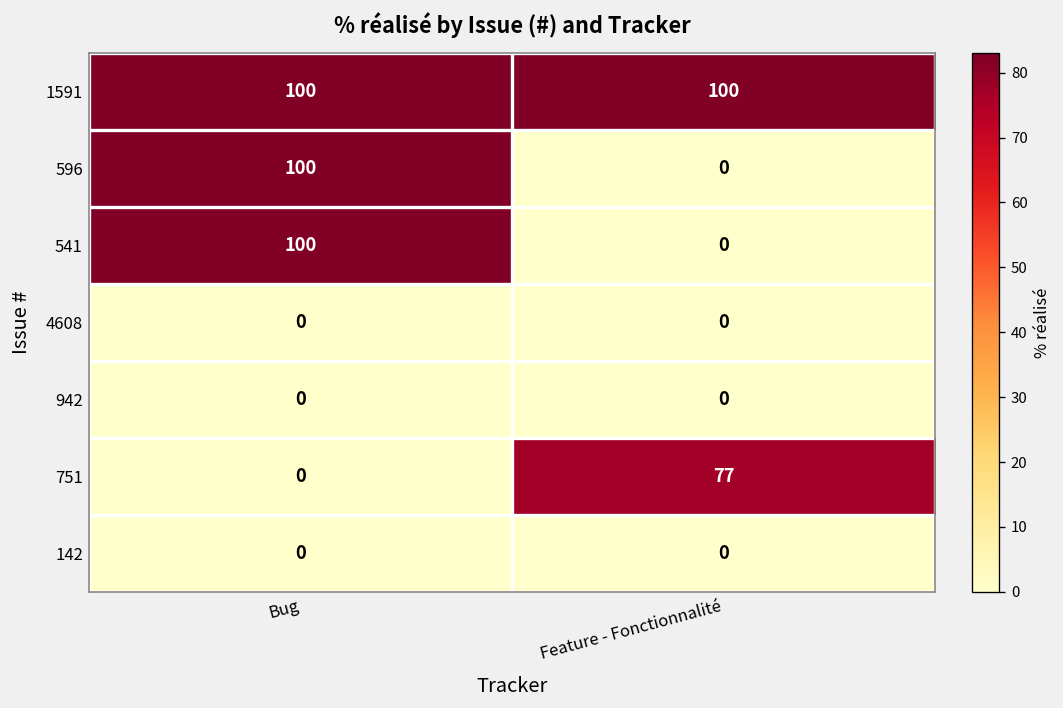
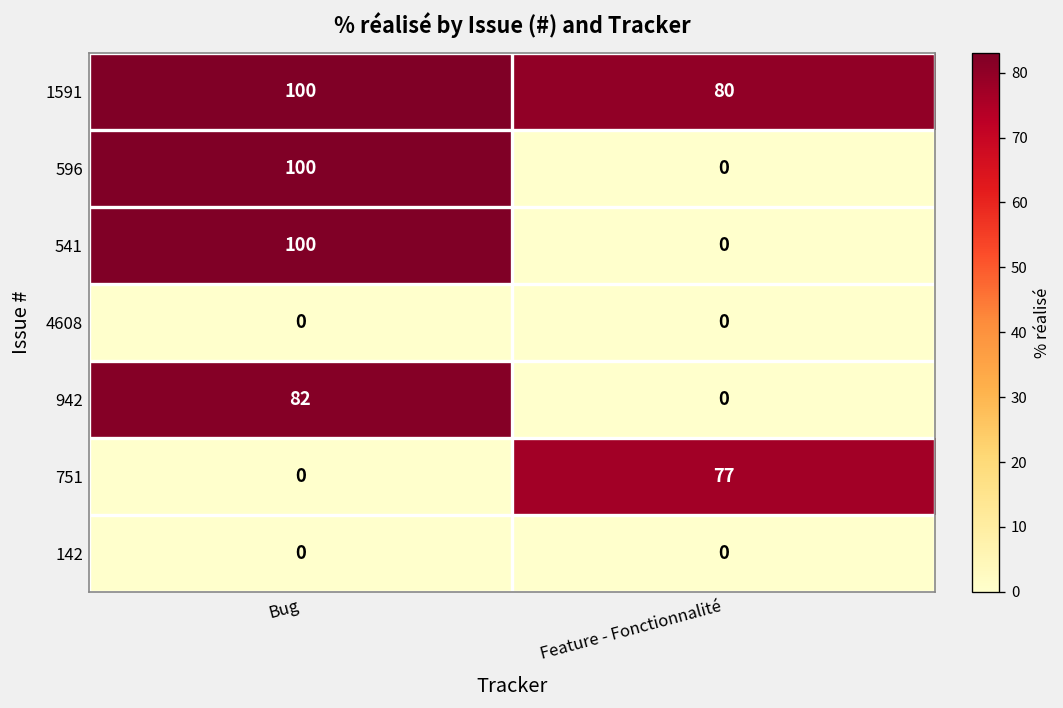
1591, Feature - Fonctionnalité: 100 -> 80
942, Bug: 0 -> 82
